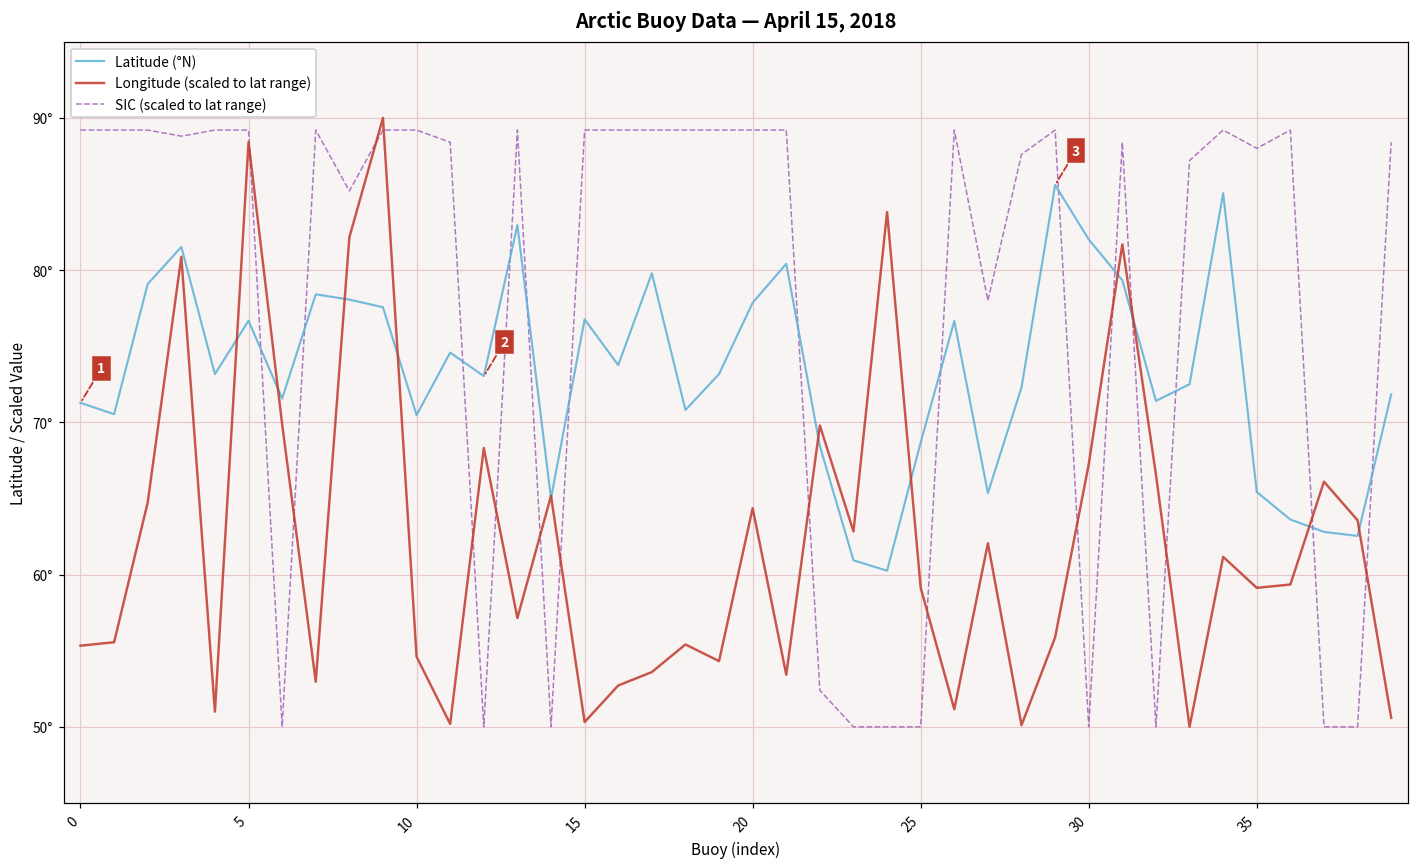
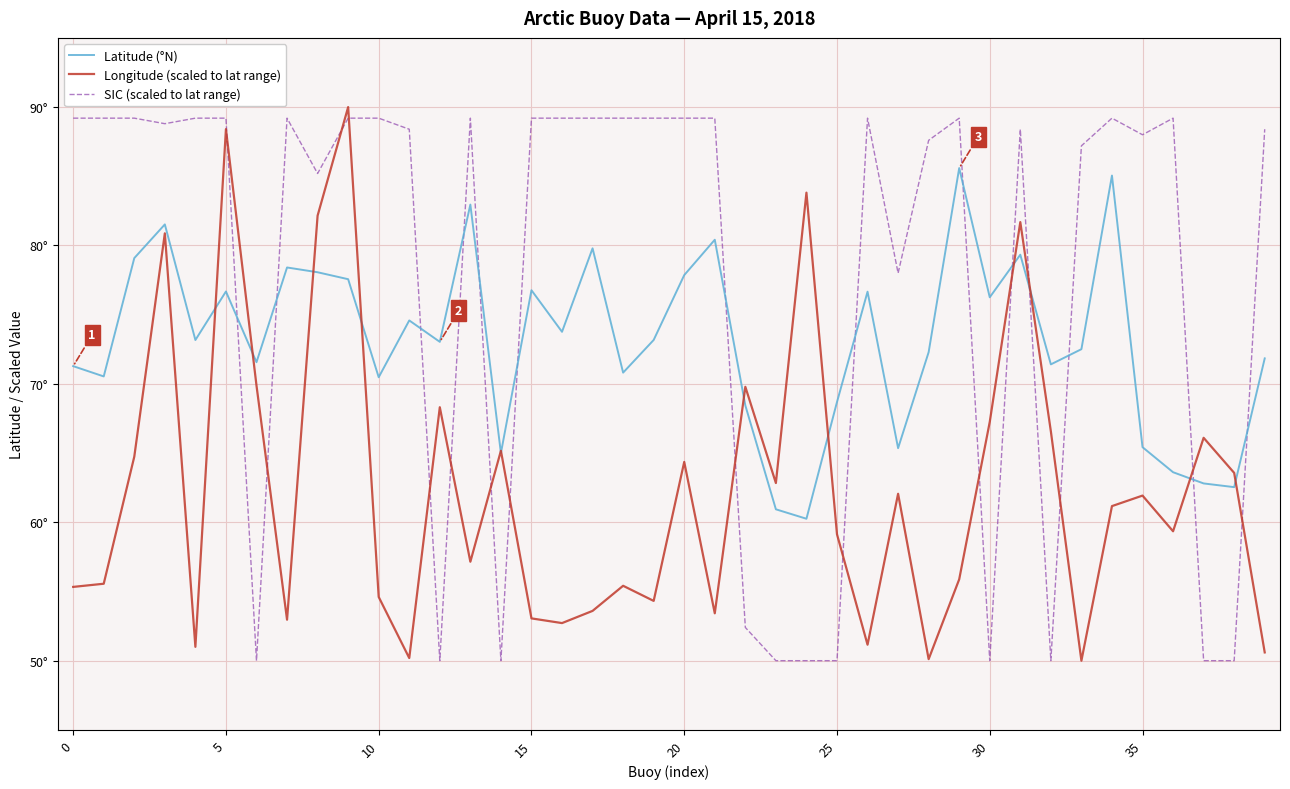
Longitude (scaled to lat range), 15: 50.3° -> 53.1°
Latitude (°N), 30: 82.0° -> 76.3°
Longitude (scaled to lat range), 35: 59.1° -> 61.9°
